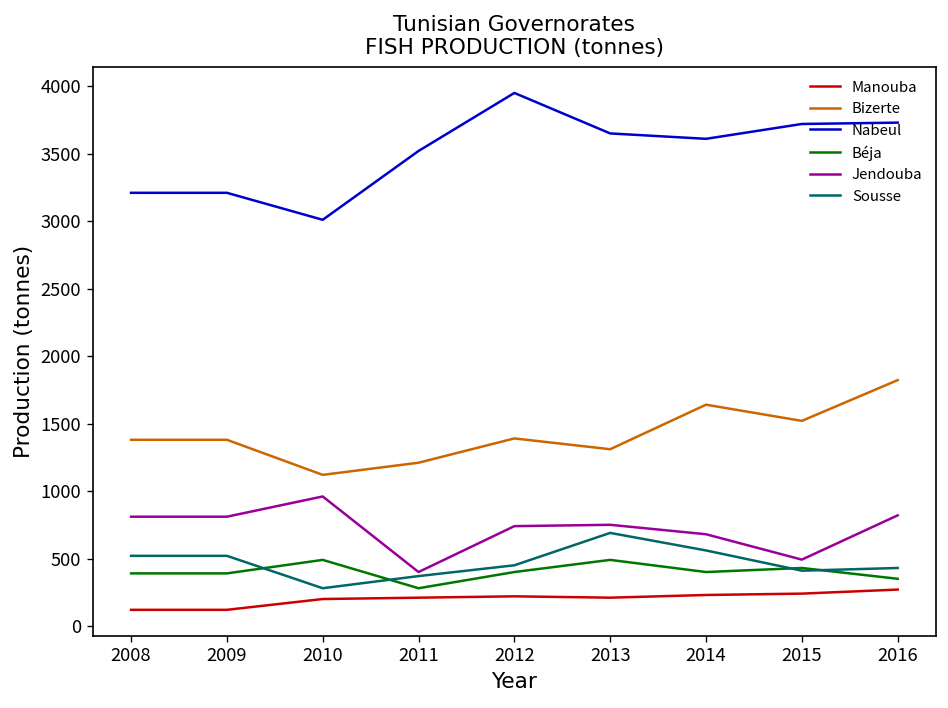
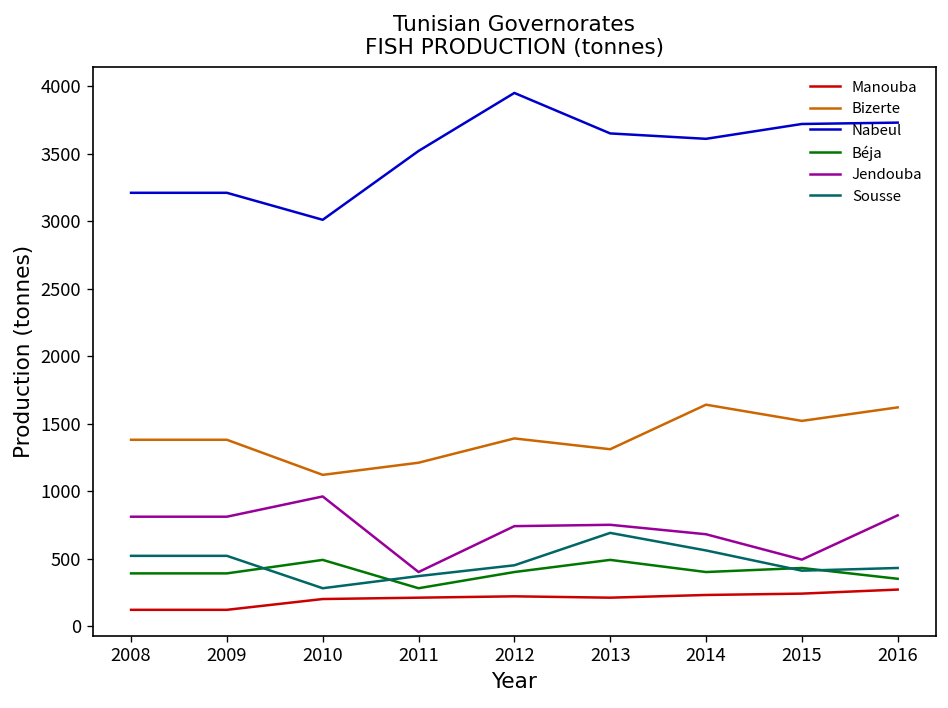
Bizerte, 2016: 1820 -> 1620
